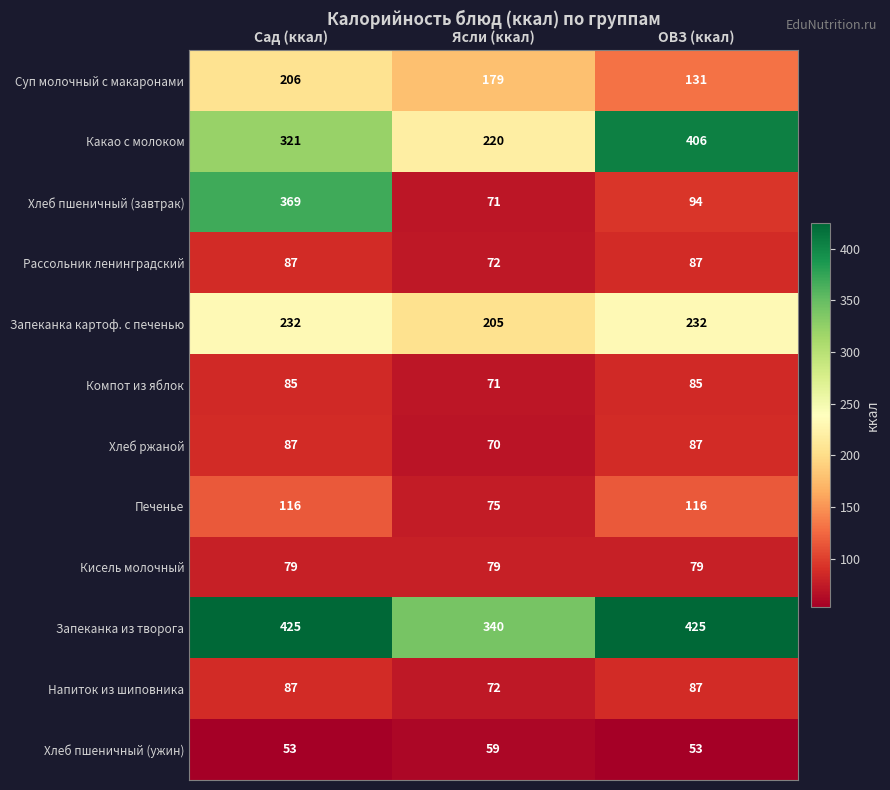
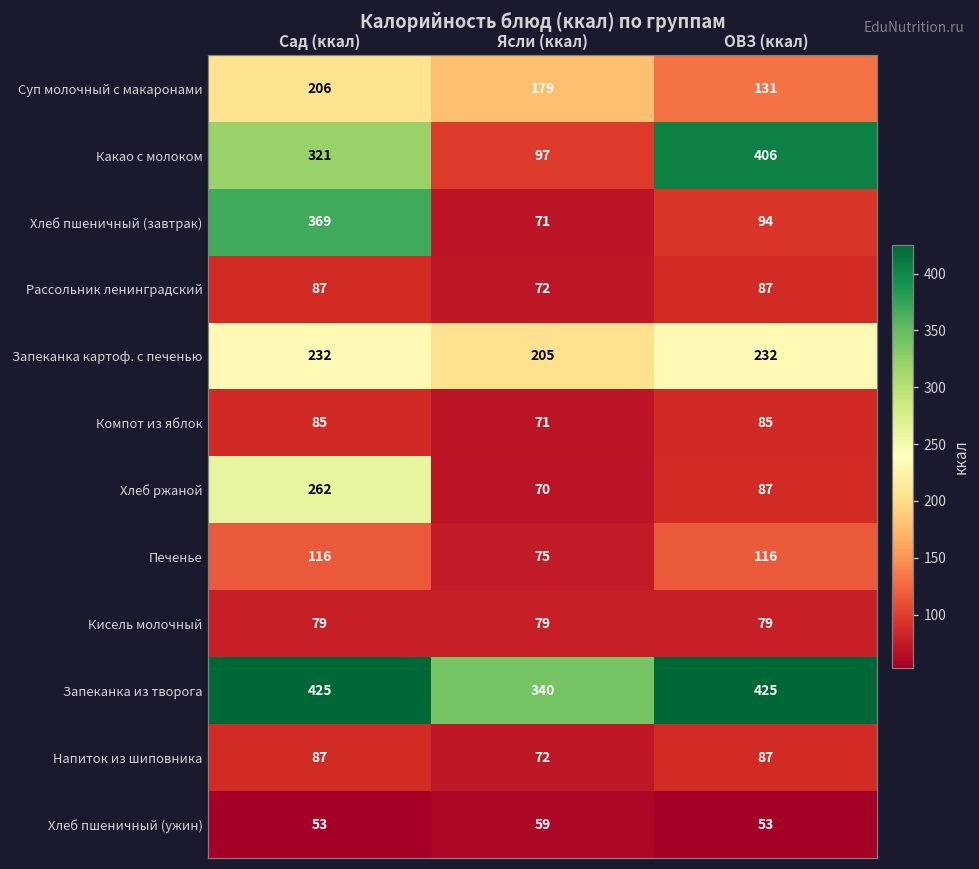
Какао с молоком, Ясли (ккал): 220 -> 97
Хлеб ржаной, Сад (ккал): 87 -> 262
